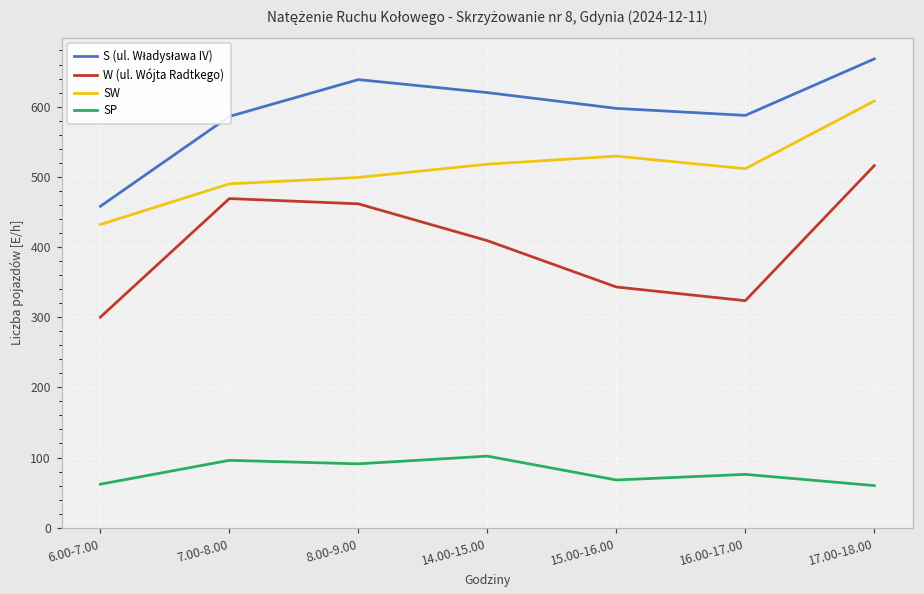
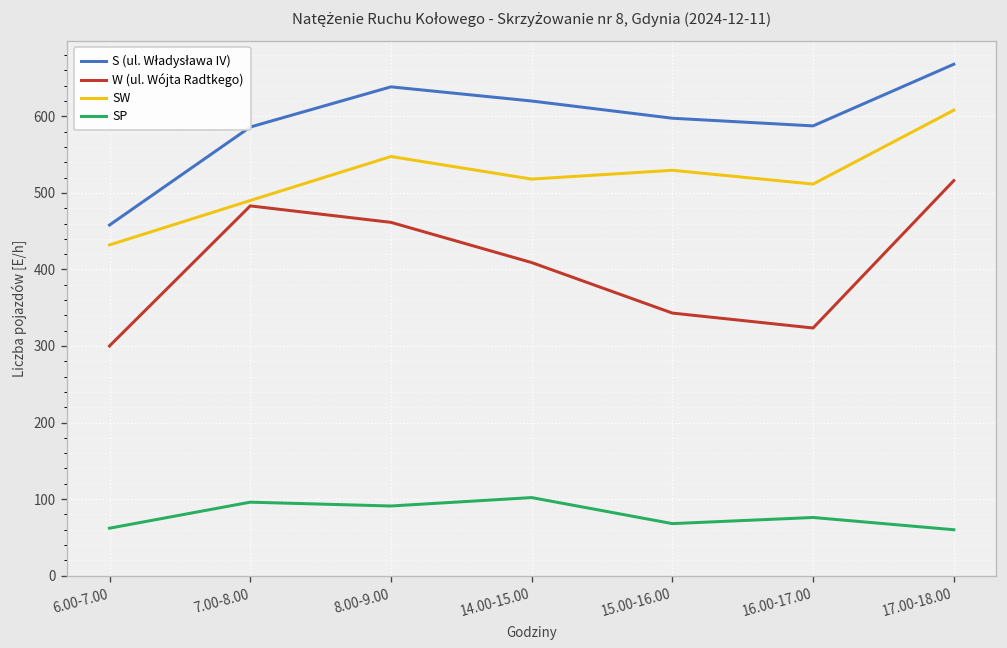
W (ul. Wójta Radtkego), 7.00-8.00: 470 -> 480
SW, 8.00-9.00: 500 -> 550
